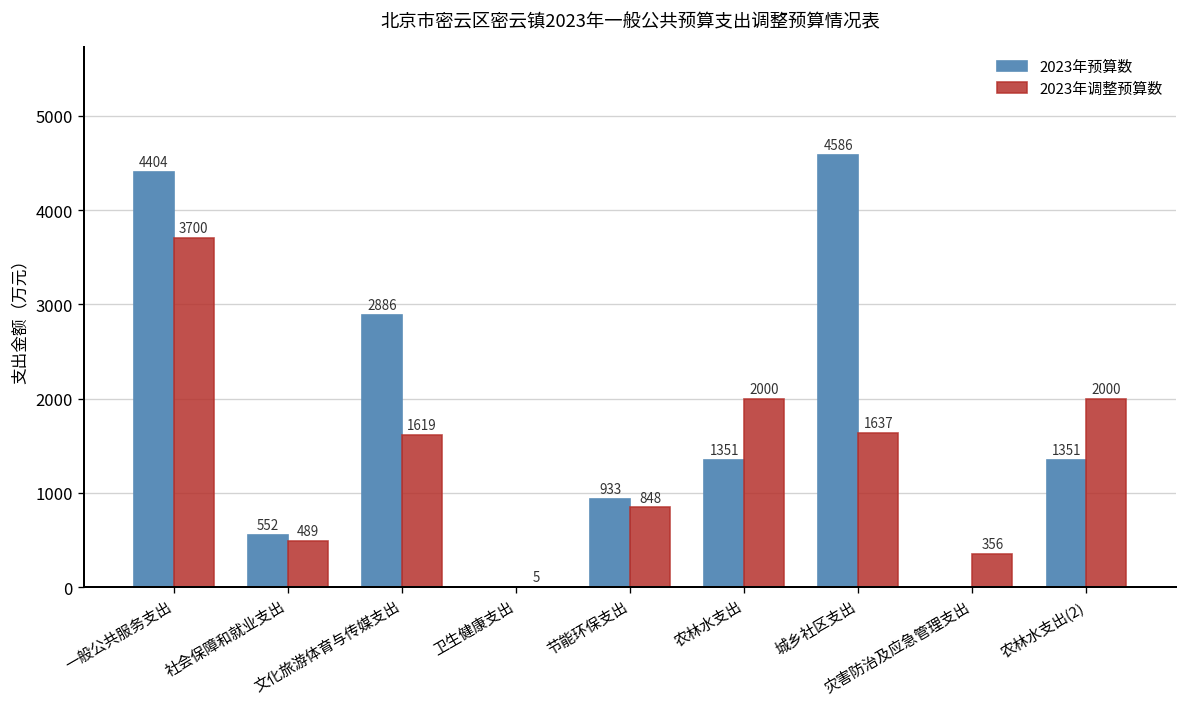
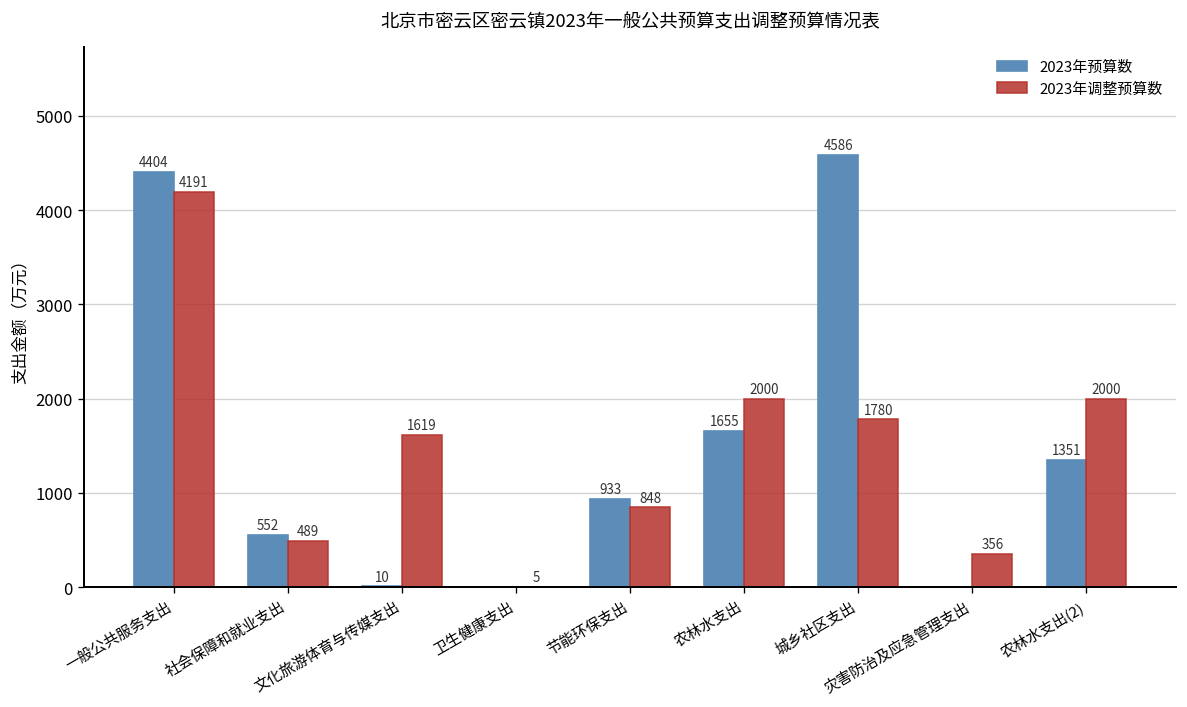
2023年调整预算数, 一般公共服务支出: 3700 -> 4191
2023年预算数, 文化旅游体育与传媒支出: 2886 -> 10
2023年预算数, 农林水支出: 1351 -> 1655
2023年调整预算数, 城乡社区支出: 1637 -> 1780
